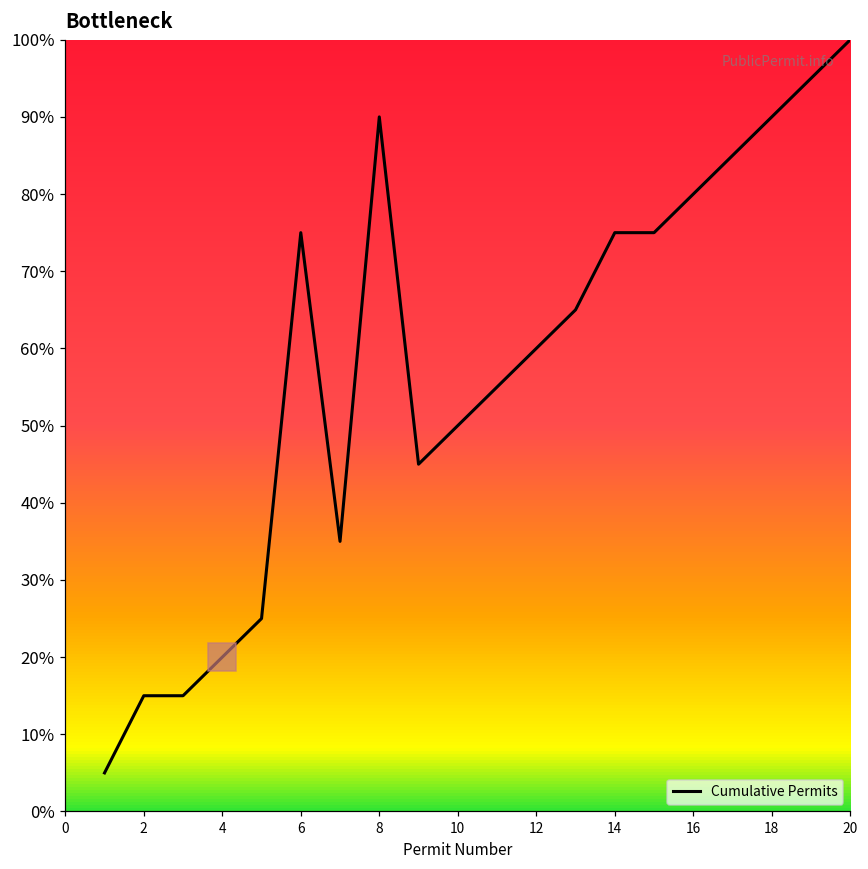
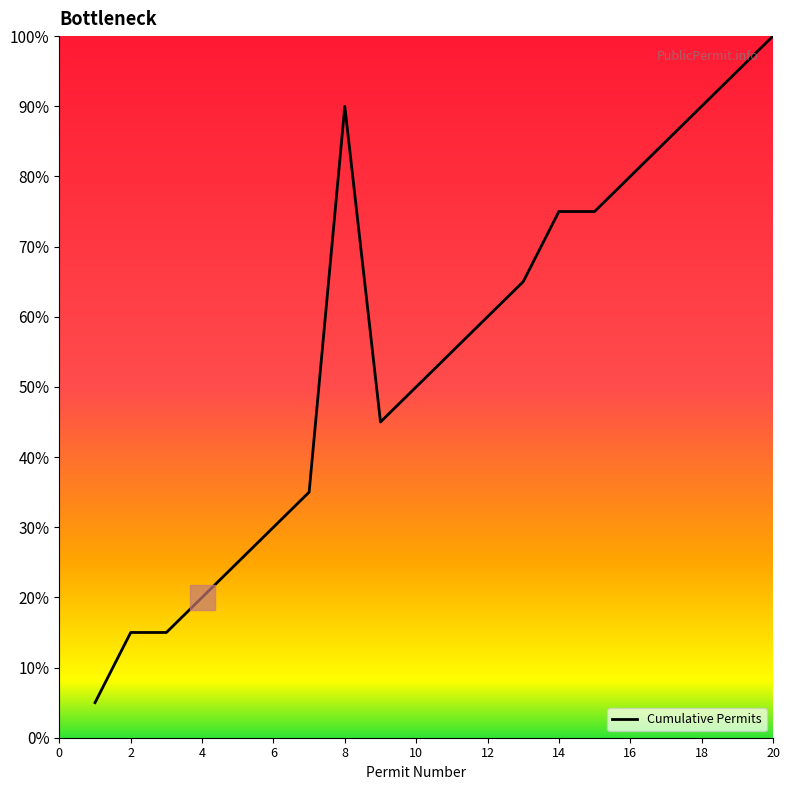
Cumulative Permits, 6: 75% -> 30%
